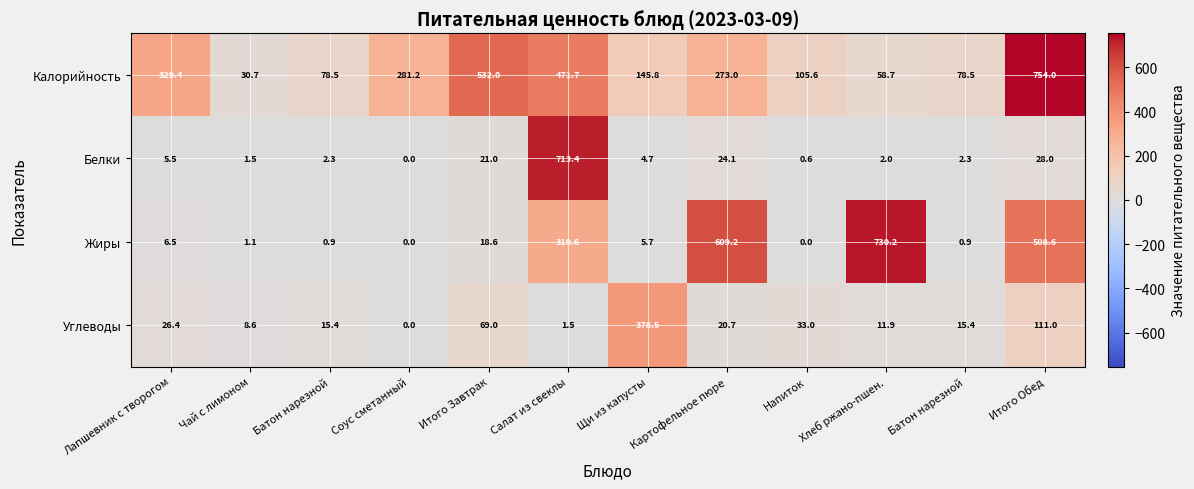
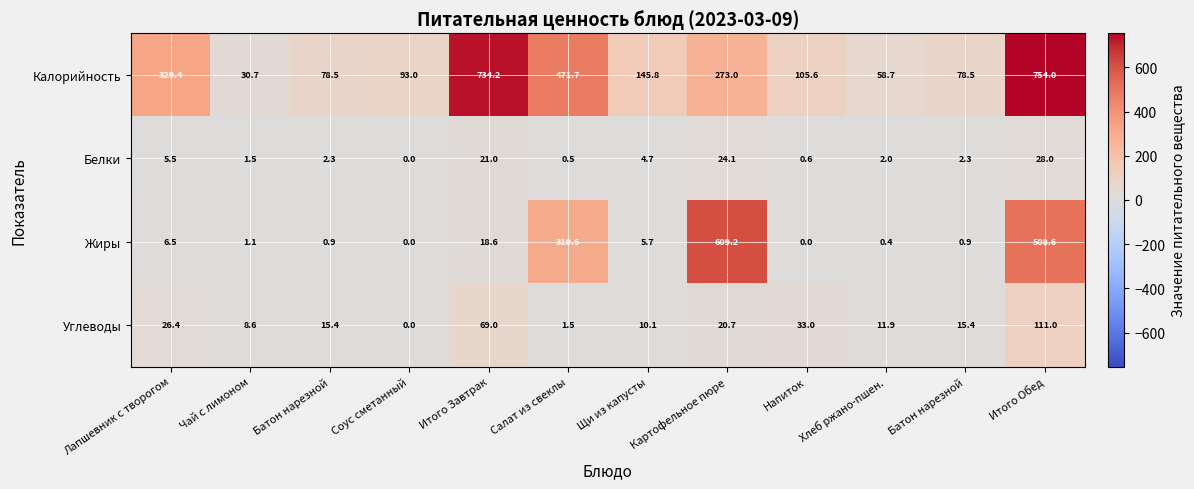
Калорийность, Соус сметанный: 281.2 -> 93.0
Калорийность, Итого Завтрак: 532.0 -> 734.2
Белки, Салат из свеклы: 713.4 -> 0.5
Жиры, Хлеб ржано-пшен.: 730.2 -> 0.4
Углеводы, Щи из капусты: 378.5 -> 10.1
